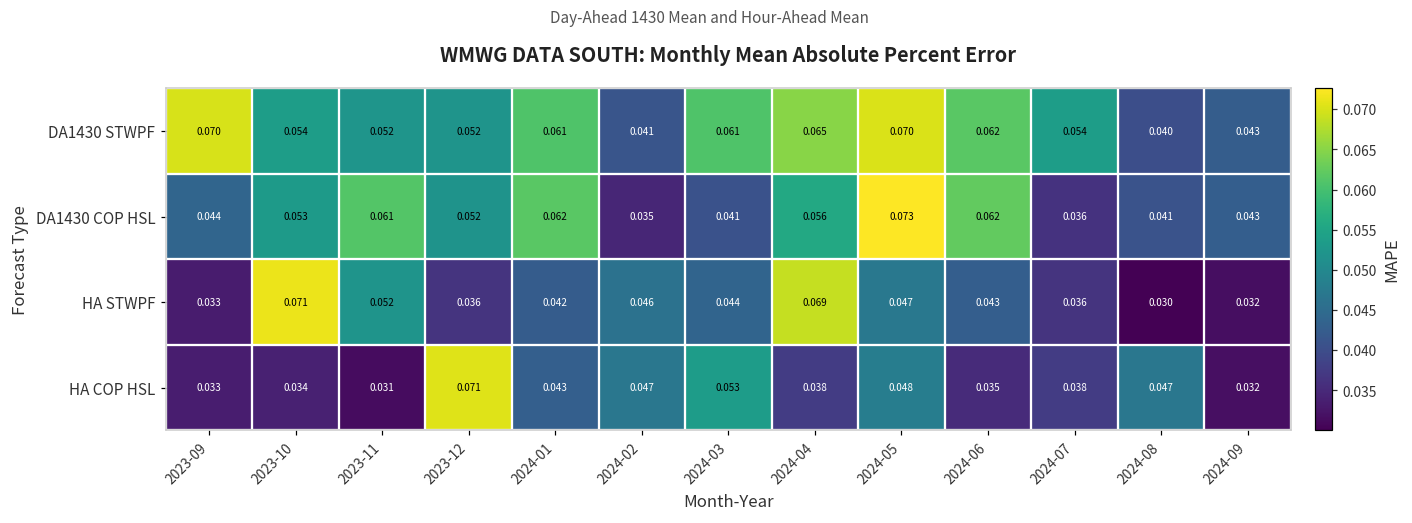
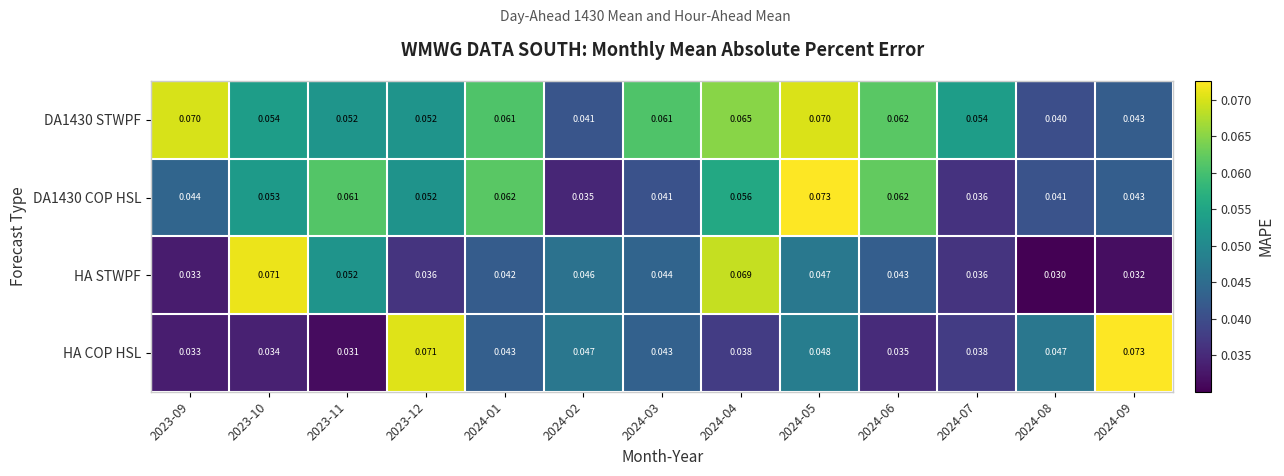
HA COP HSL, 2024-03: 0.053 -> 0.043
HA COP HSL, 2024-09: 0.032 -> 0.073
